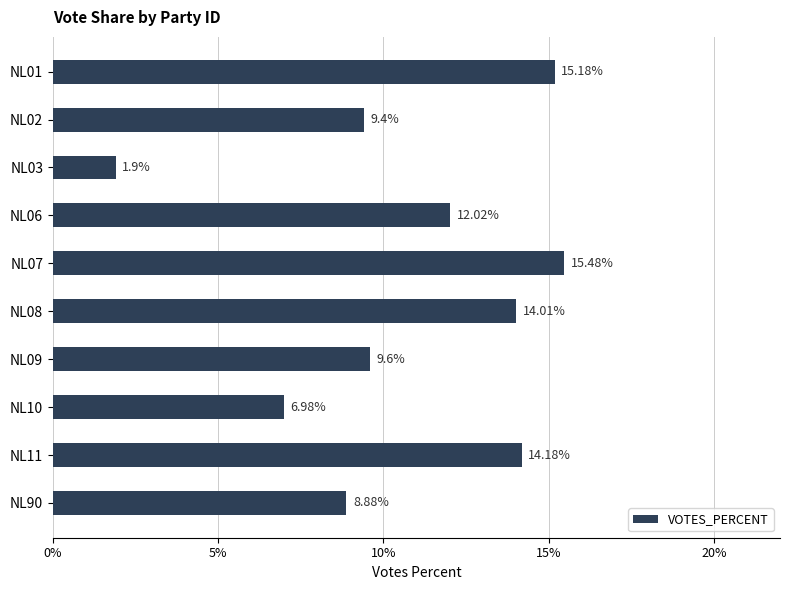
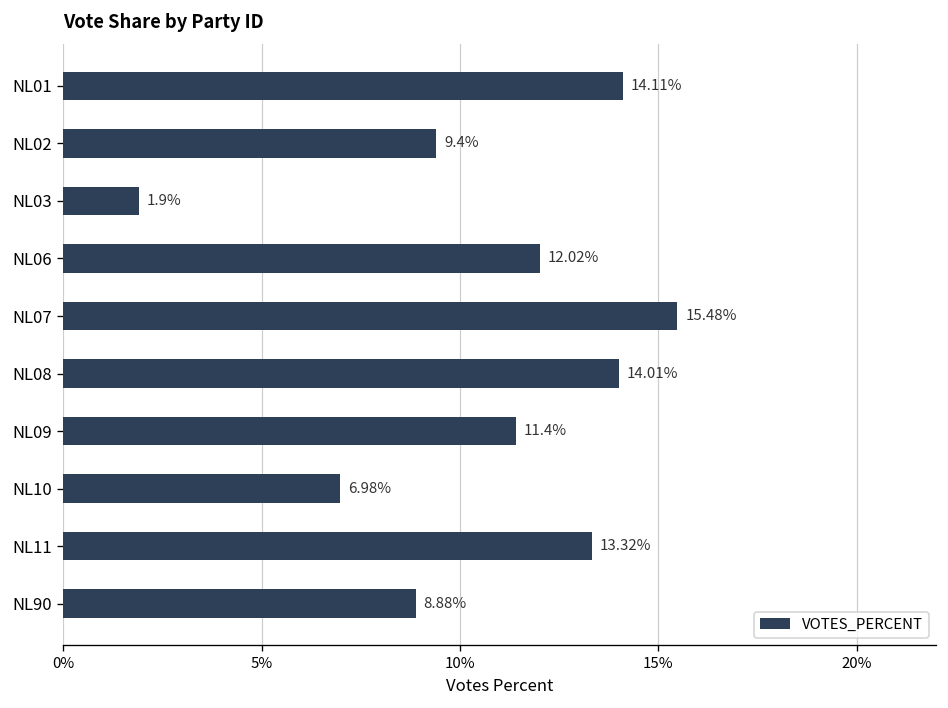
NL01: 15.18% -> 14.11%
NL09: 9.6% -> 11.4%
NL11: 14.18% -> 13.32%
